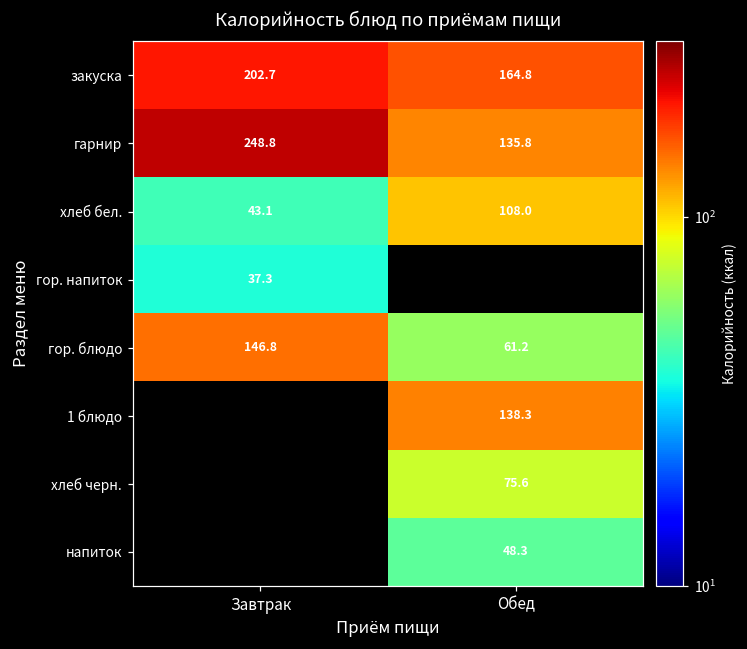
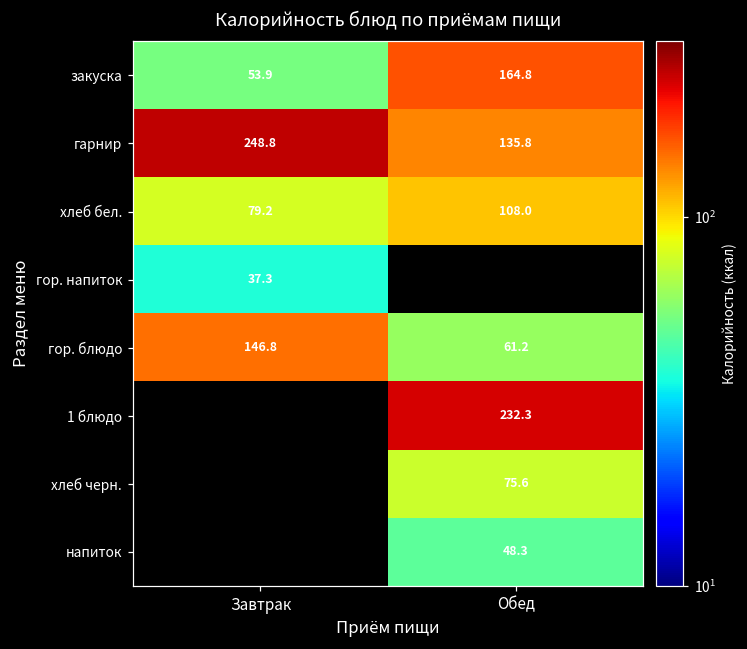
закуска, Завтрак: 202.7 -> 53.9
хлеб бел., Завтрак: 43.1 -> 79.2
1 блюдо, Обед: 138.3 -> 232.3
